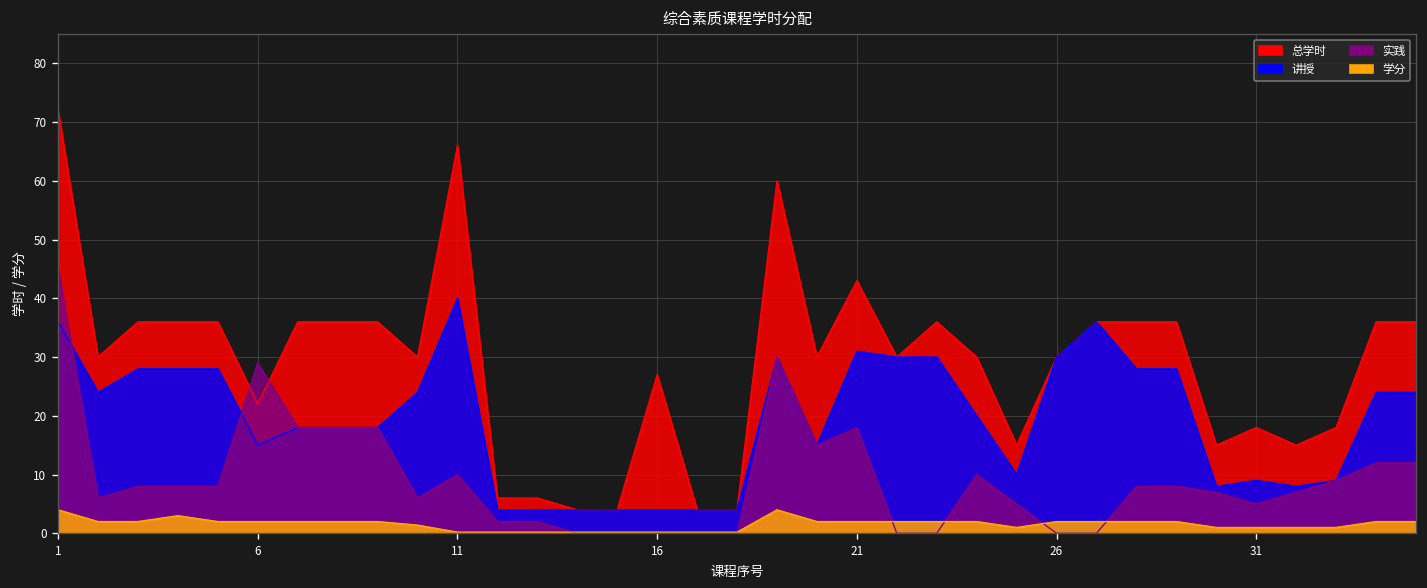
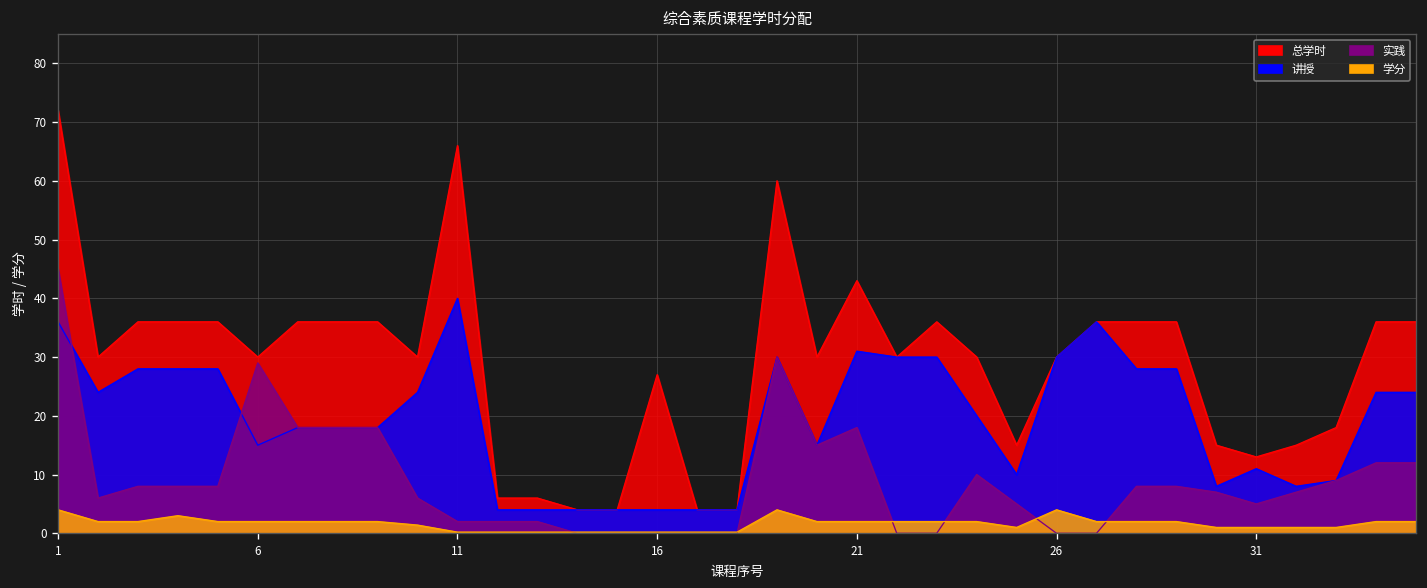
总学时, 6: 22 -> 30
实践, 11: 10 -> 2
学分, 26: 2 -> 4
总学时, 31: 18 -> 13
讲授, 31: 9 -> 11
